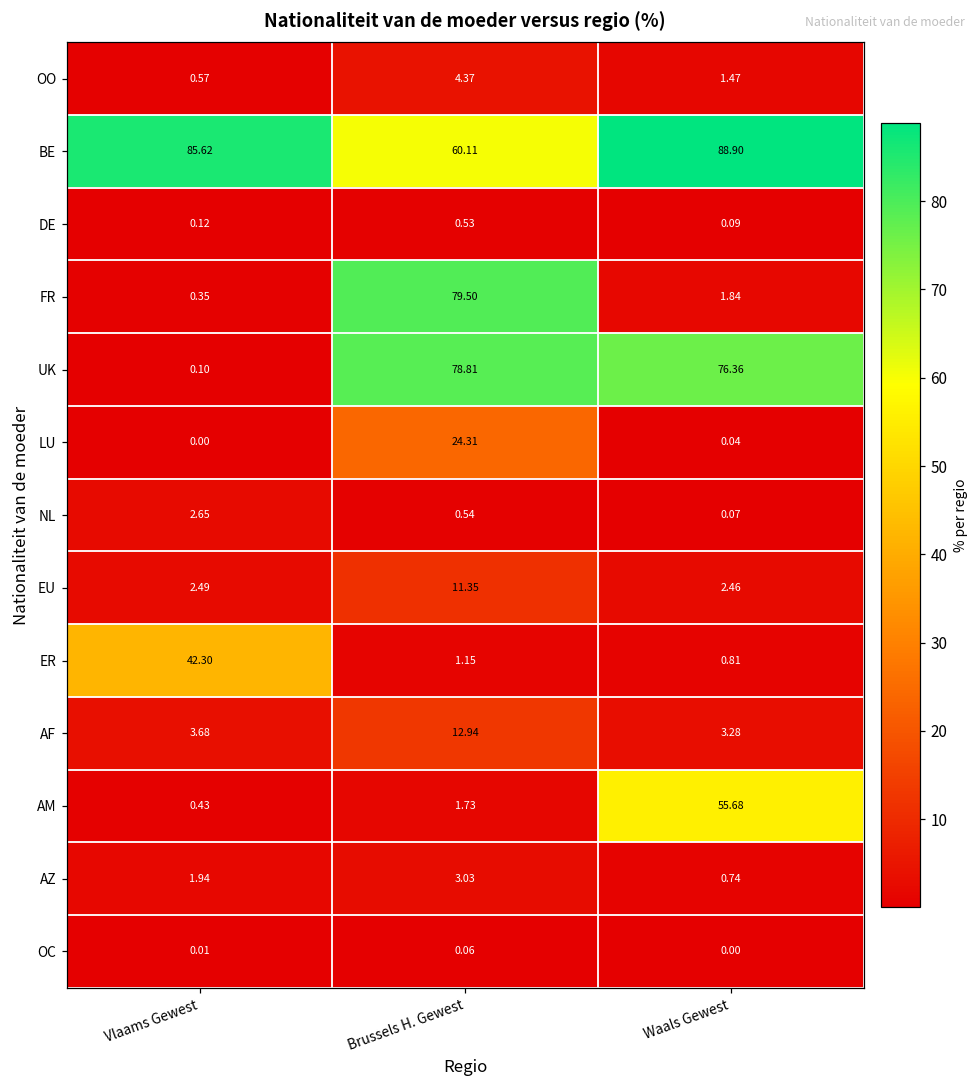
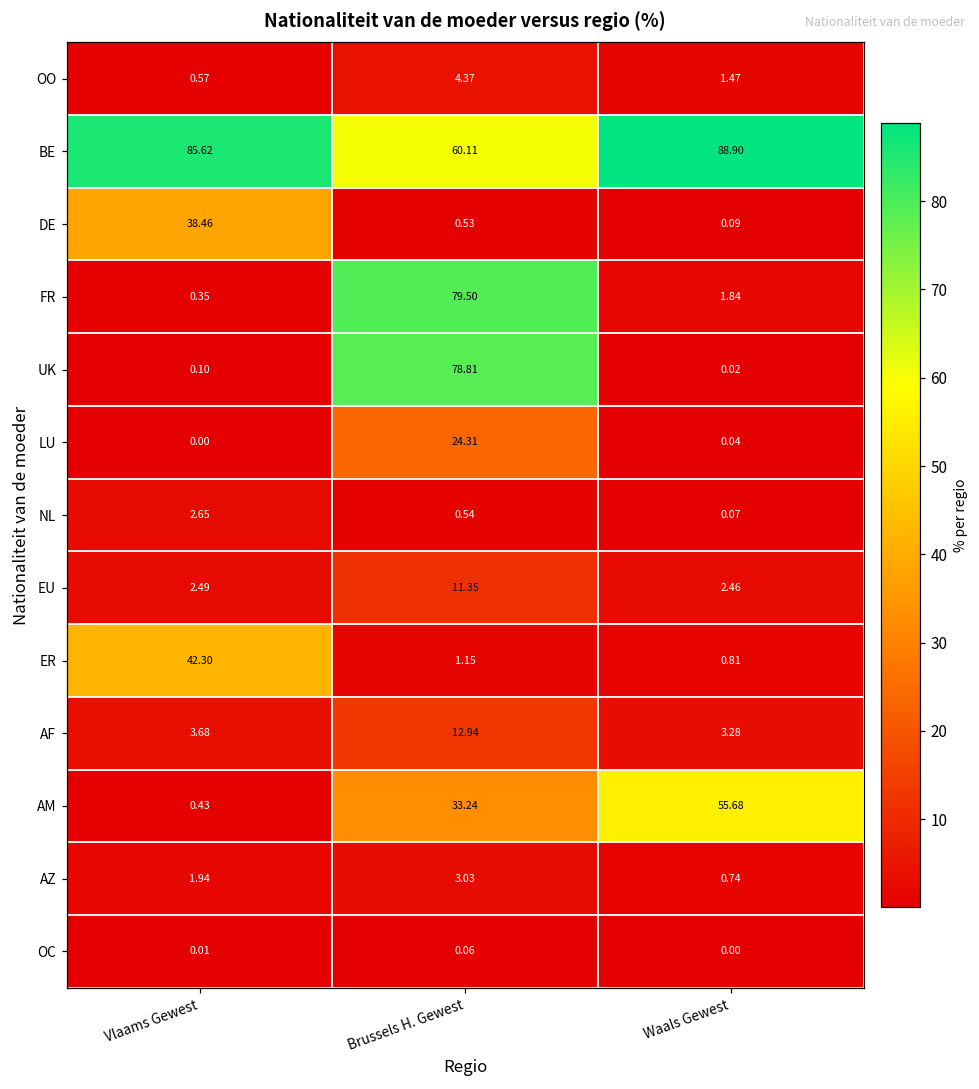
DE, Vlaams Gewest: 0.12 -> 38.46
UK, Waals Gewest: 76.36 -> 0.02
AM, Brussels H. Gewest: 1.73 -> 33.24
